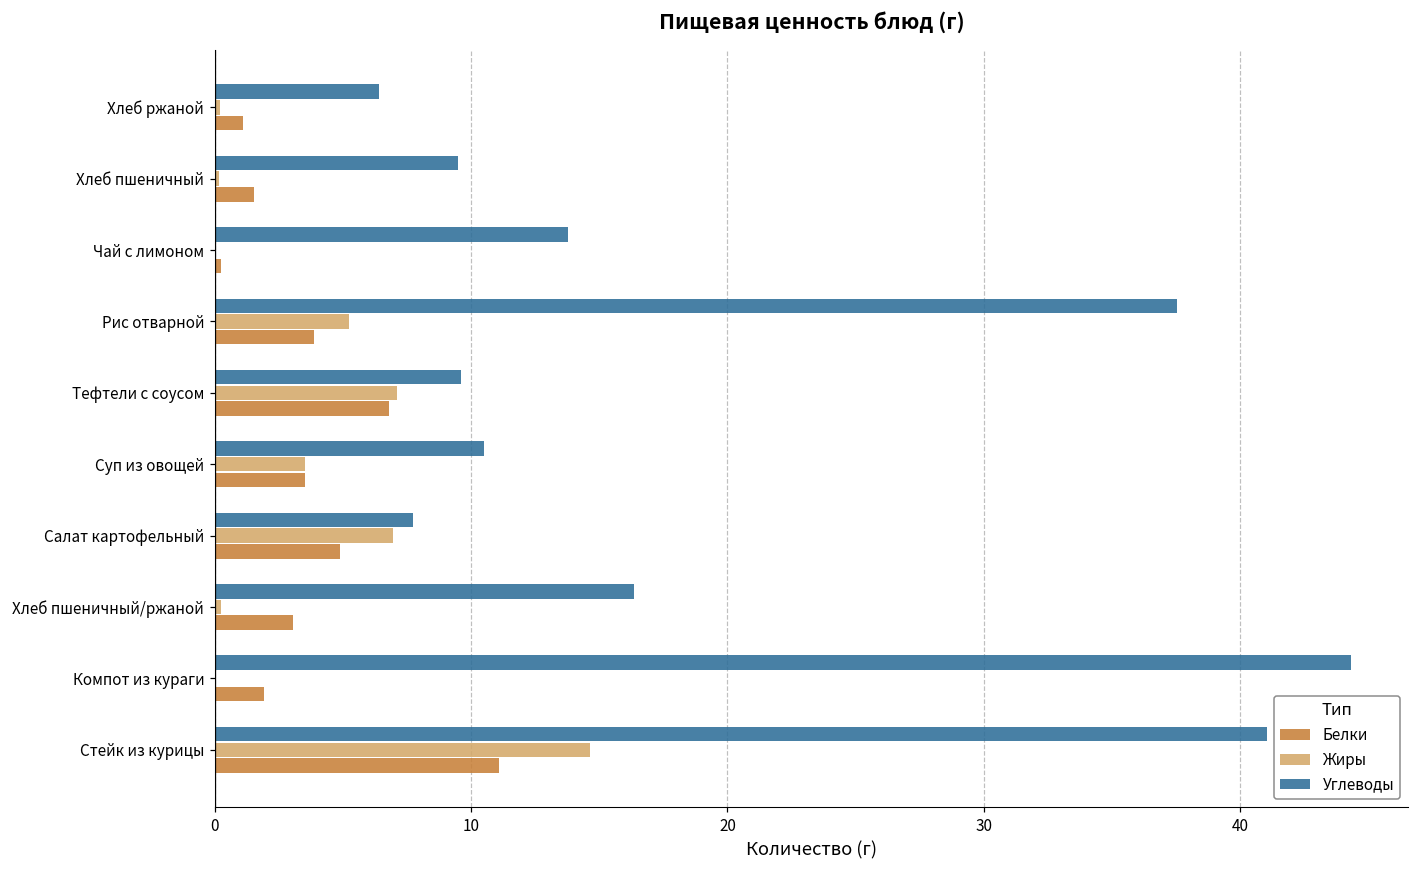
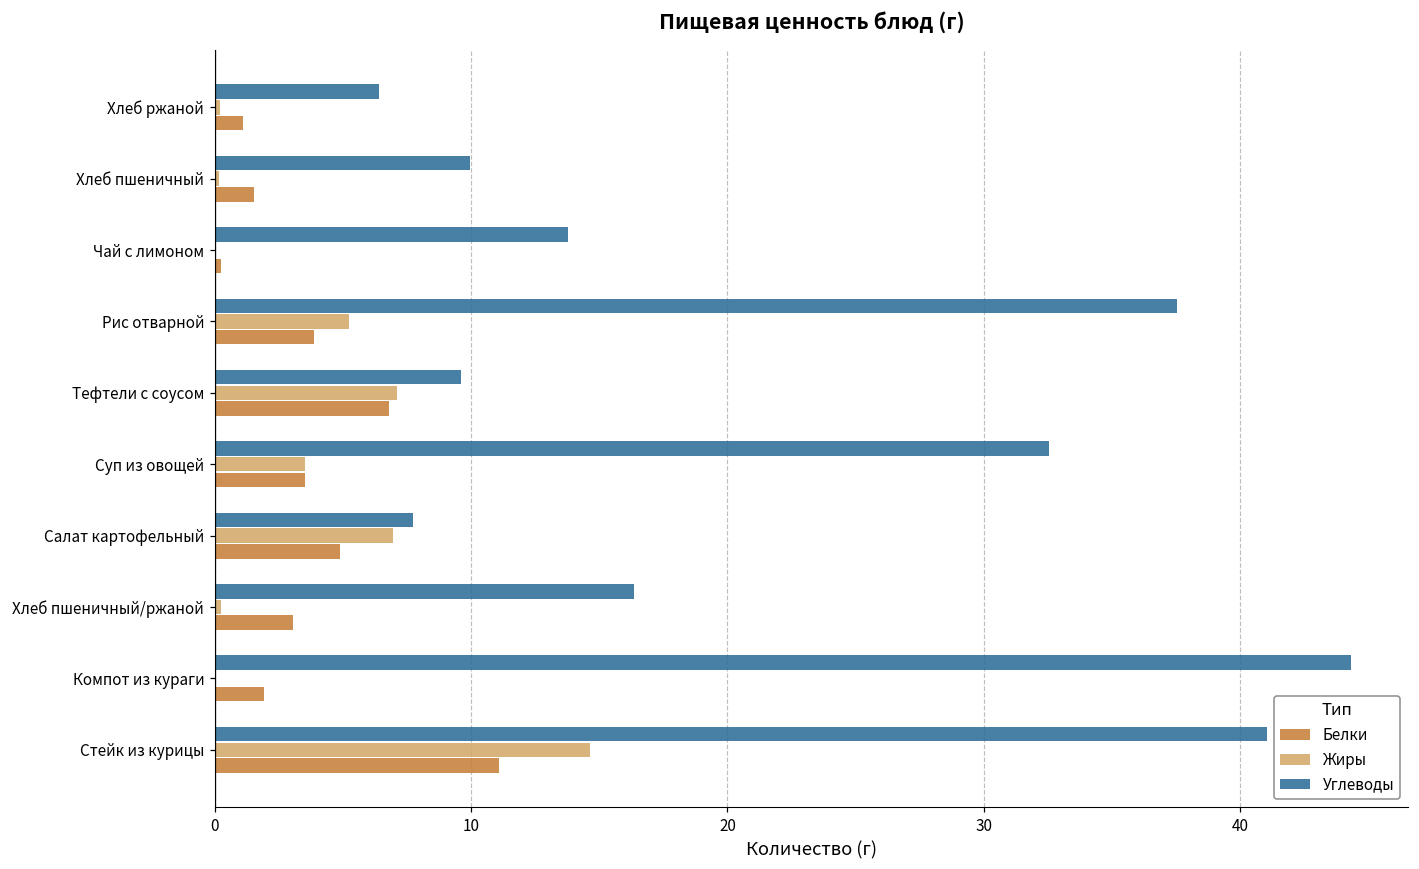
Углеводы, Хлеб пшеничный: 9.5 -> 9.9
Углеводы, Суп из овощей: 10.5 -> 32.6
